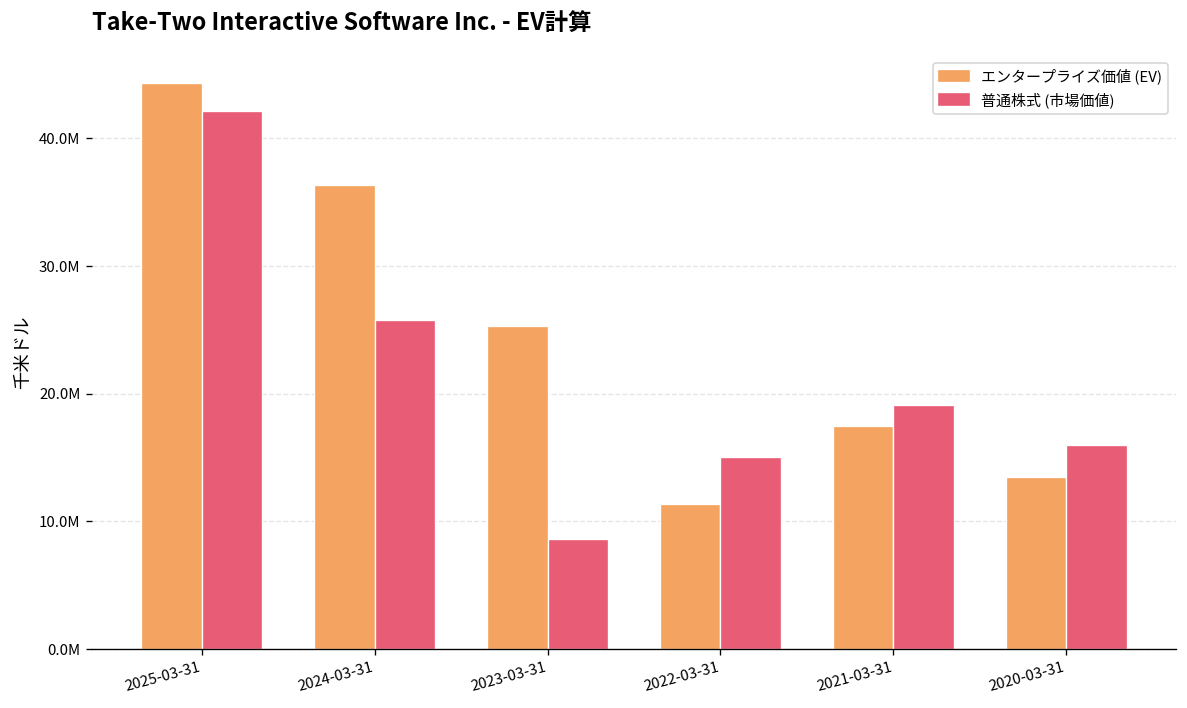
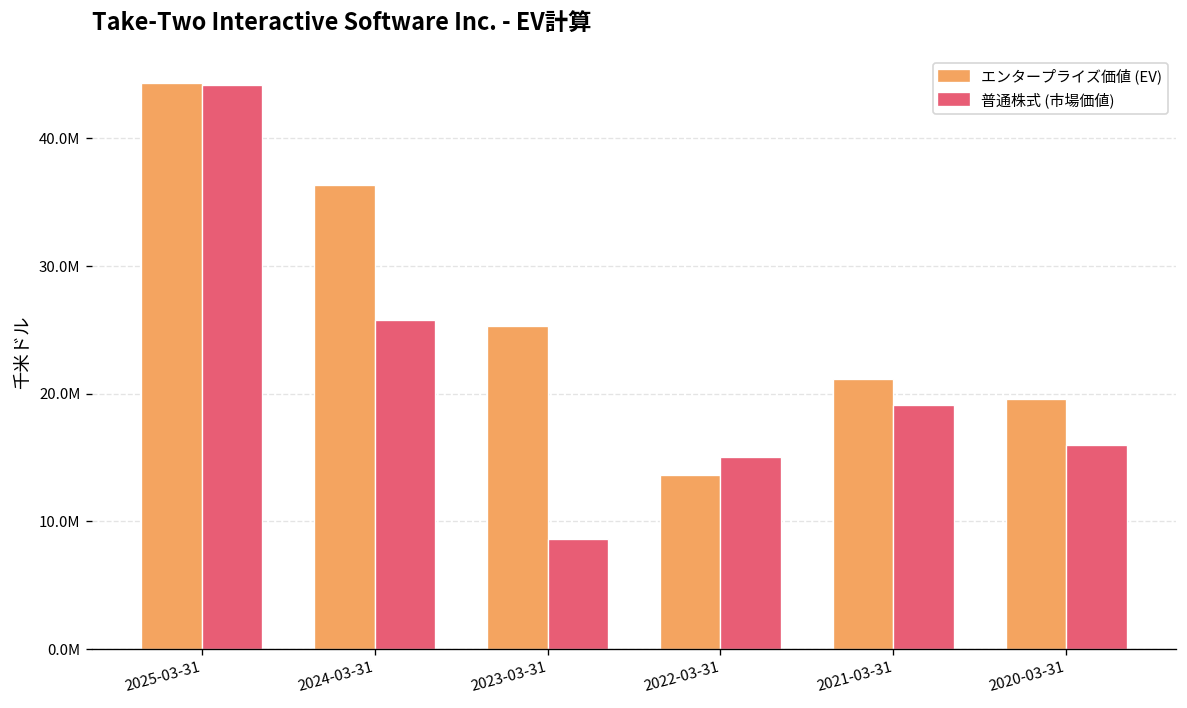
普通株式 (市場価値), 2025-03-31: 42100000 -> 44200000
エンタープライズ価値 (EV), 2022-03-31: 11300000 -> 13600000
エンタープライズ価値 (EV), 2021-03-31: 17500000 -> 21200000
エンタープライズ価値 (EV), 2020-03-31: 13500000 -> 19600000
